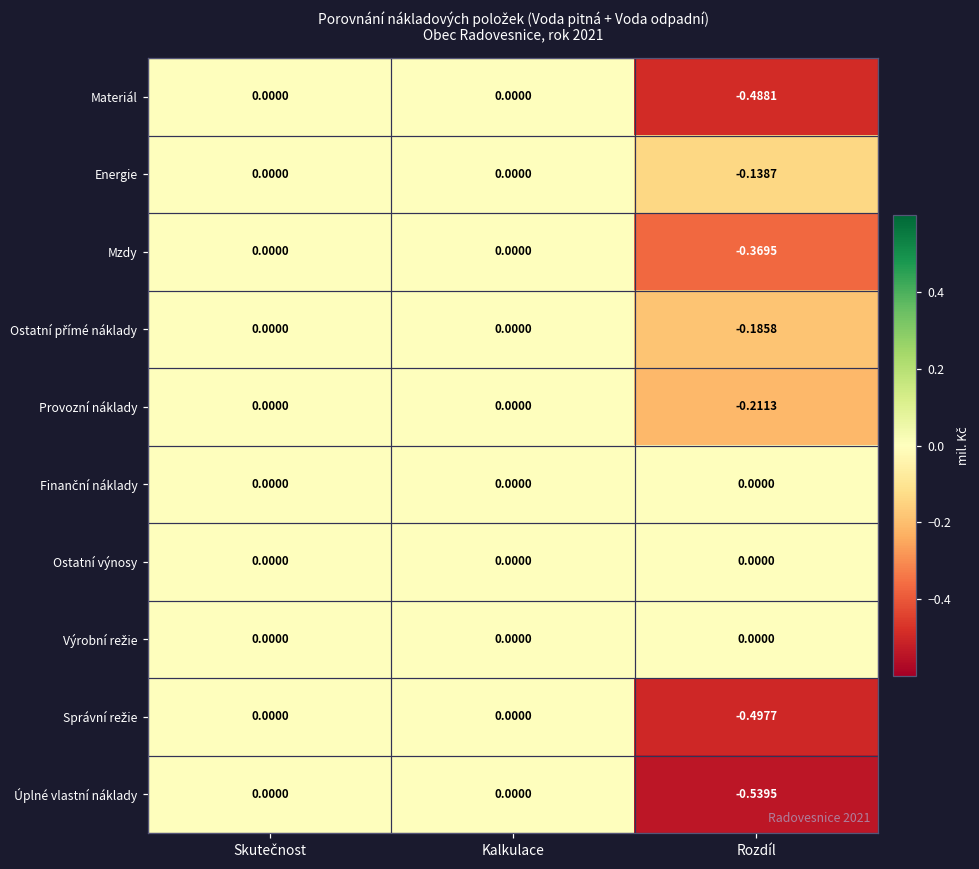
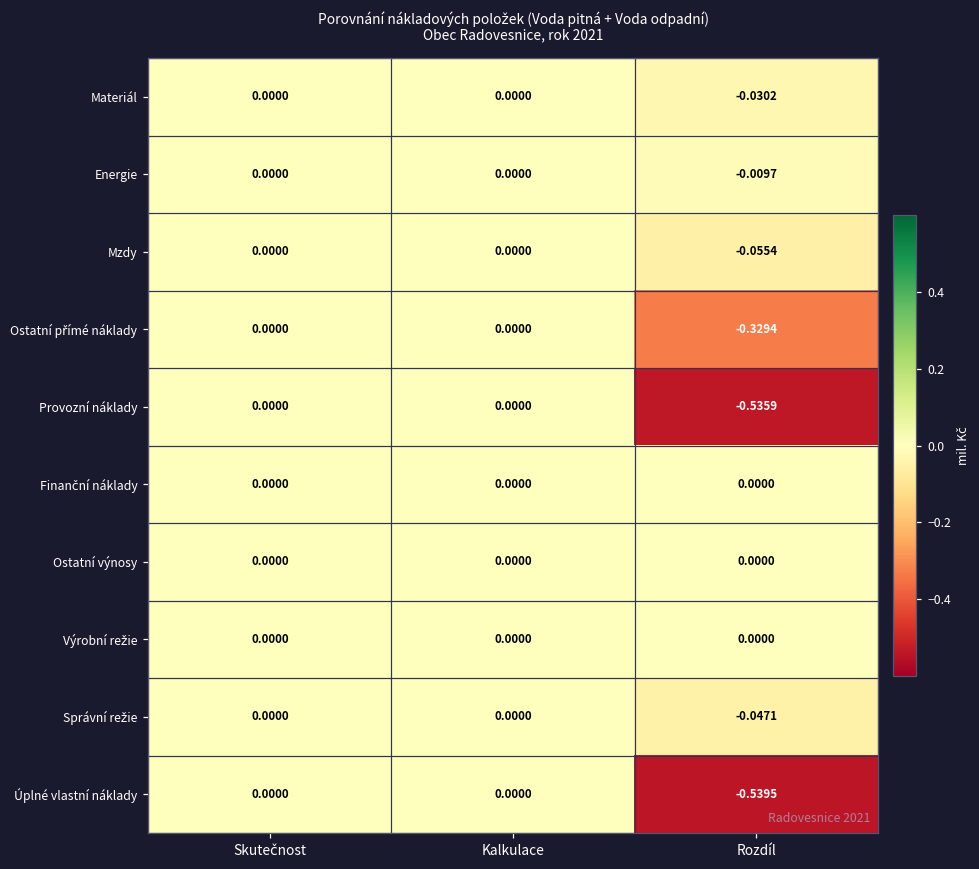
Materiál, Rozdíl: -0.4881 -> -0.0302
Energie, Rozdíl: -0.1387 -> -0.0097
Mzdy, Rozdíl: -0.3695 -> -0.0554
Ostatní přímé náklady, Rozdíl: -0.1858 -> -0.3294
Provozní náklady, Rozdíl: -0.2113 -> -0.5359
Správní režie, Rozdíl: -0.4977 -> -0.0471
